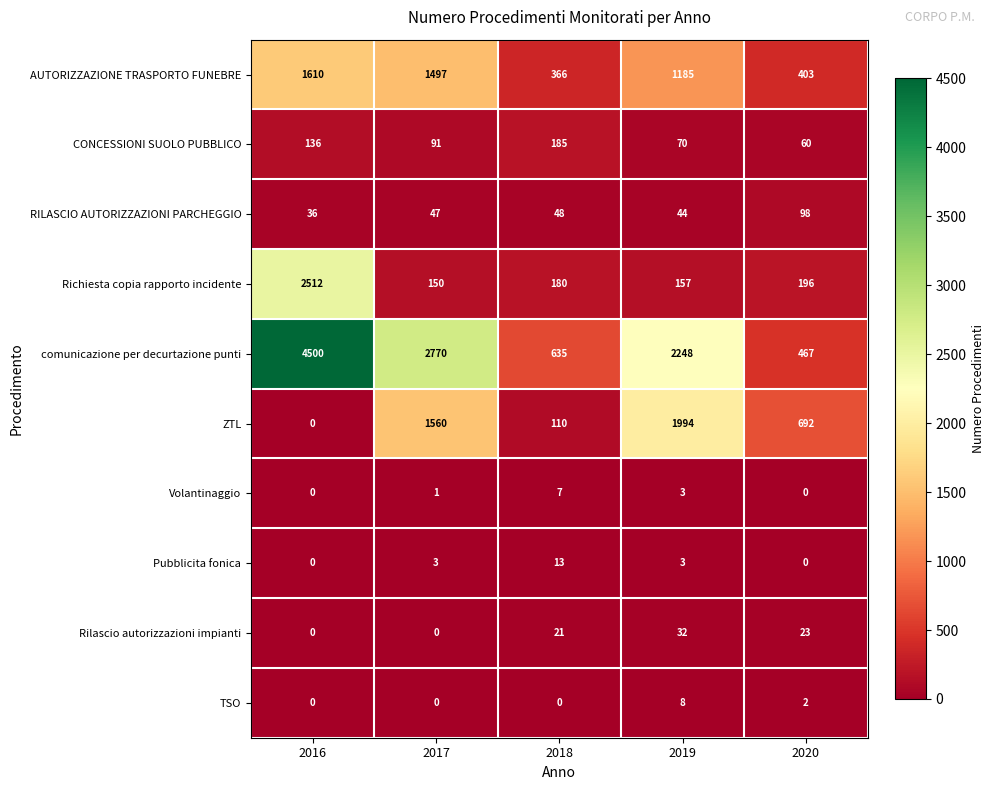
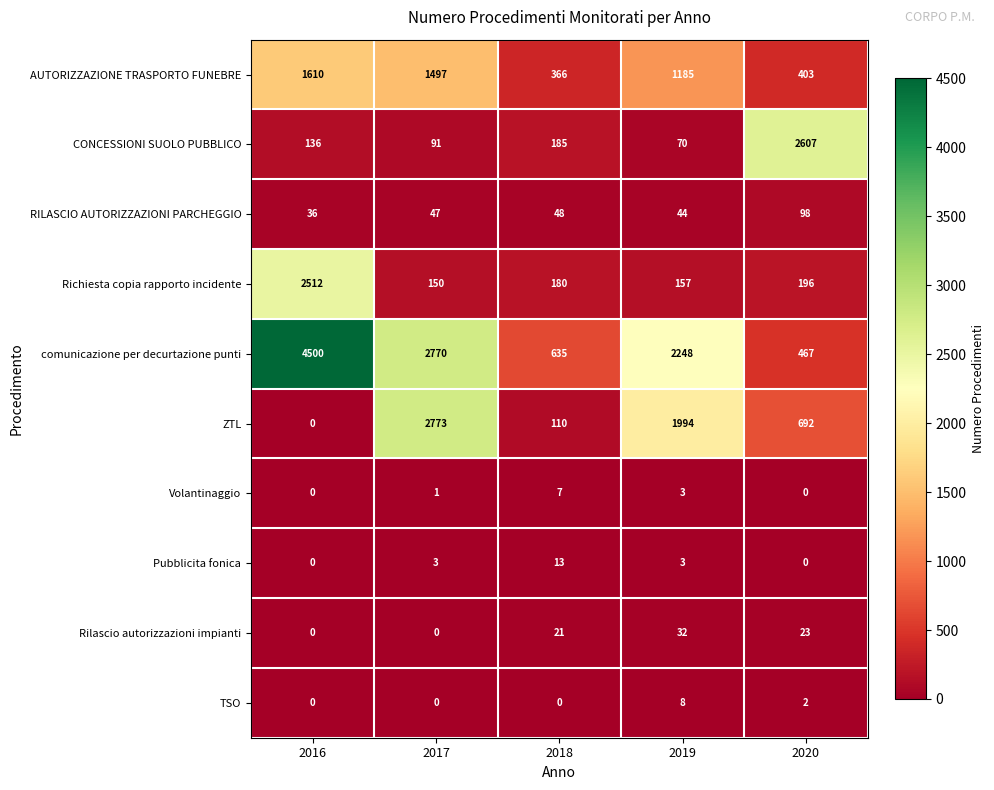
CONCESSIONI SUOLO PUBBLICO, 2020: 60 -> 2607
ZTL, 2017: 1560 -> 2773
